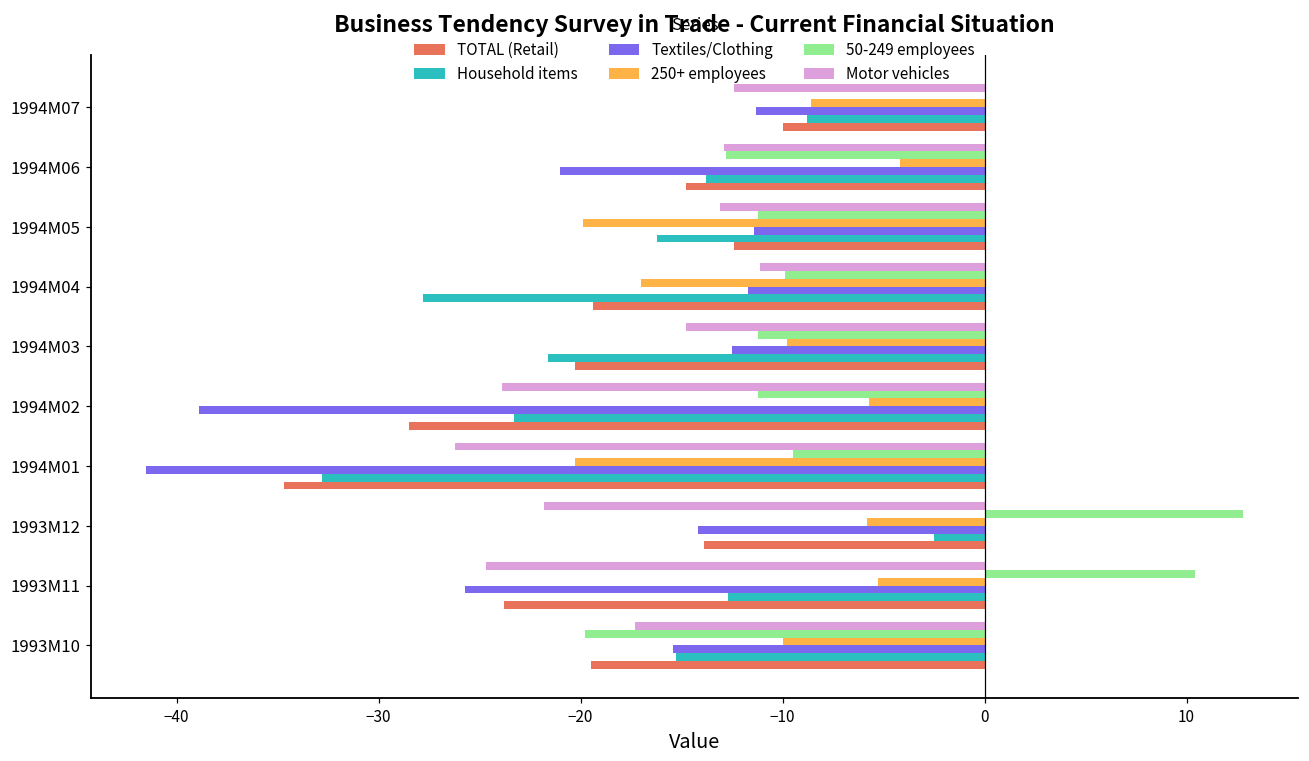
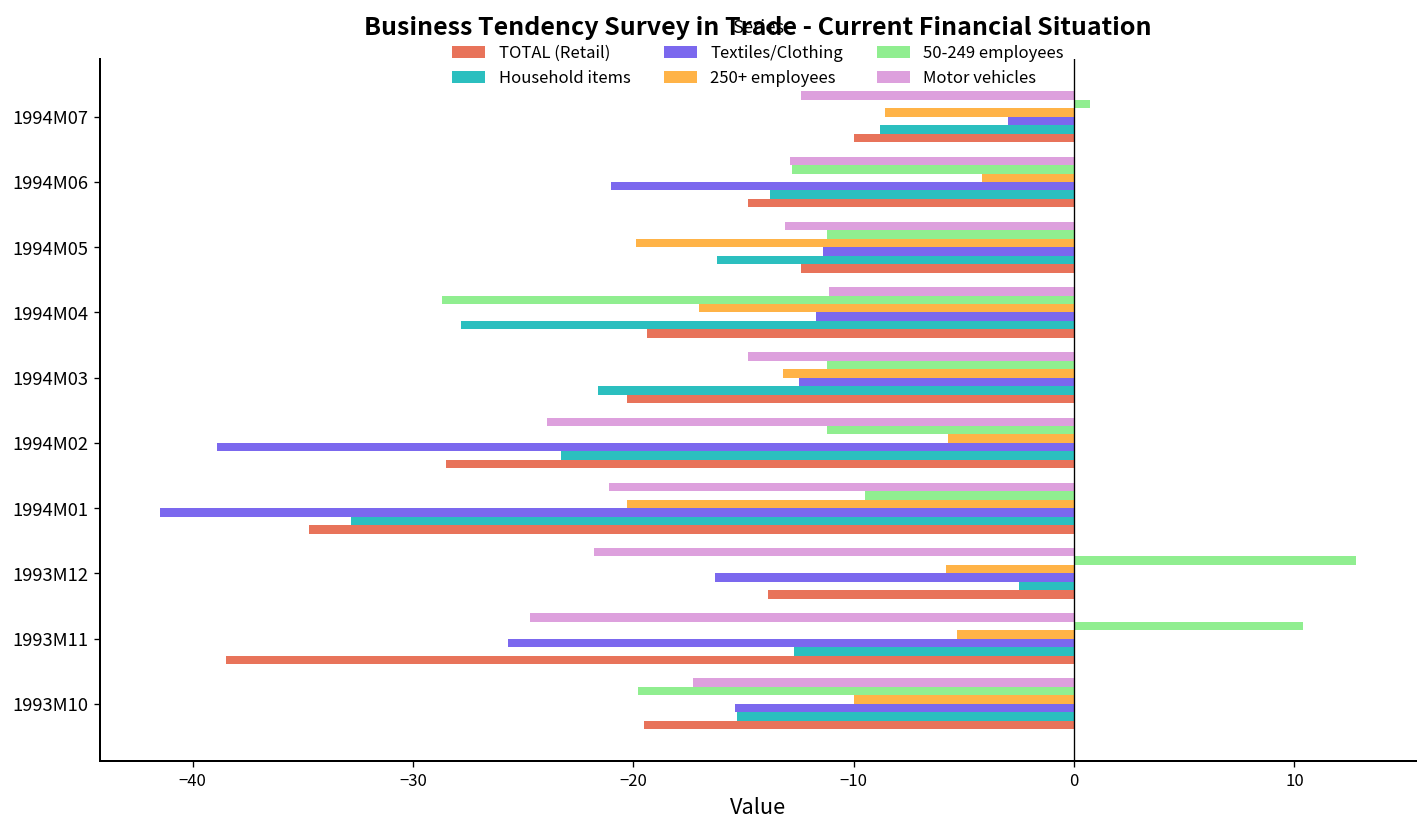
50-249 employees, 1994M07: 0.0 -> 0.7
Textiles/Clothing, 1994M07: -11.3 -> -3.0
50-249 employees, 1994M04: -9.9 -> -28.7
250+ employees, 1994M03: -9.8 -> -13.2
Motor vehicles, 1994M01: -26.2 -> -21.1
Textiles/Clothing, 1993M12: -14.2 -> -16.3
TOTAL (Retail), 1993M11: -23.8 -> -38.5
